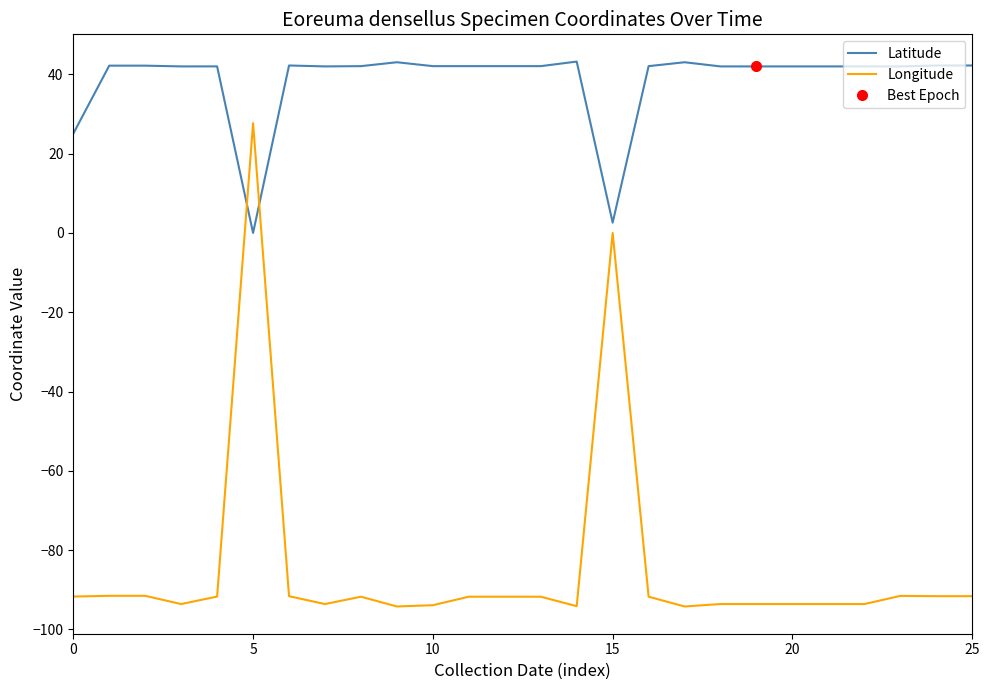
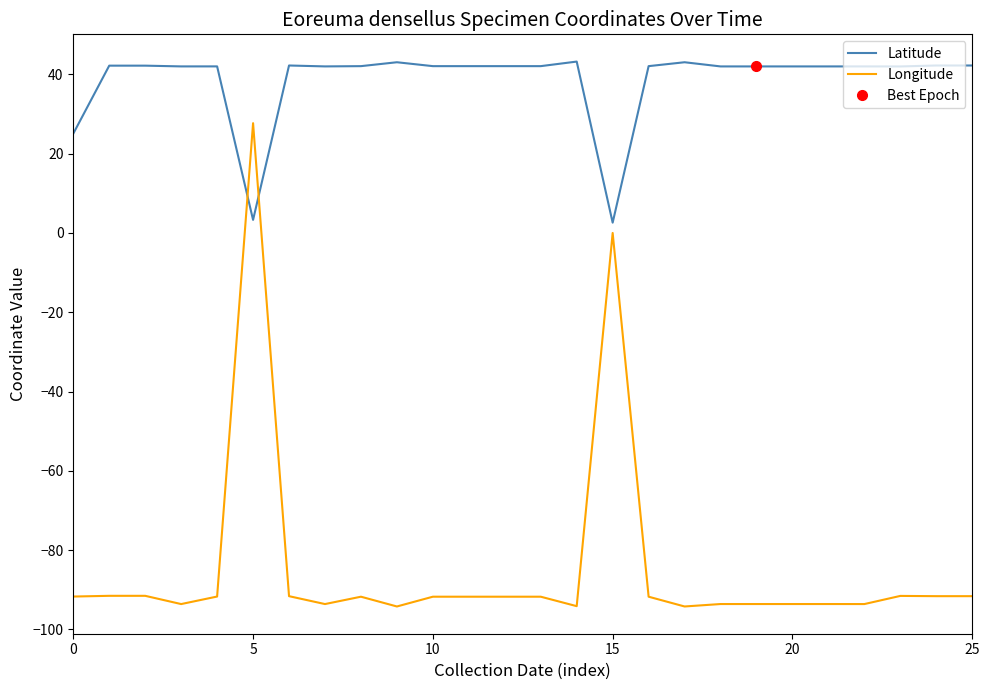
Latitude, 5: 0 -> 3
Longitude, 10: -94 -> -92
